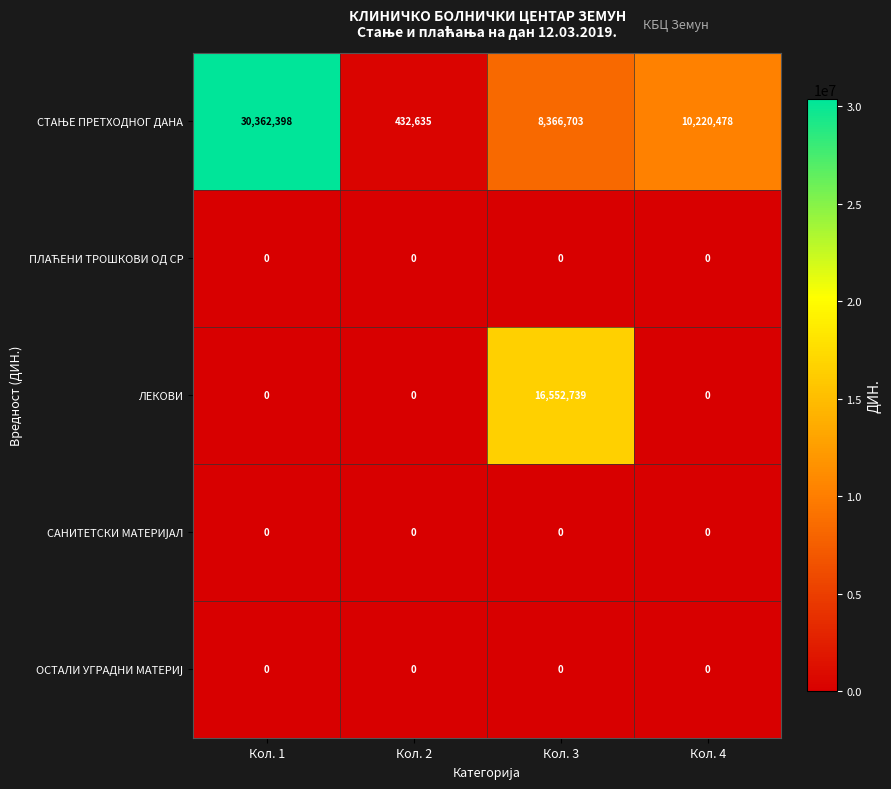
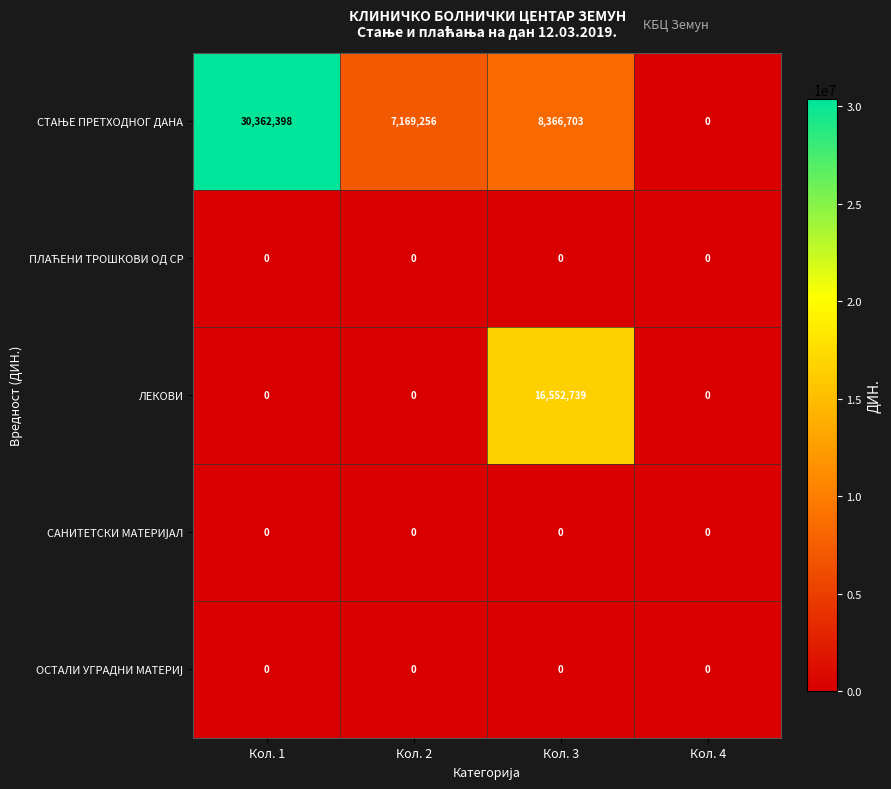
СТАЊЕ ПРЕТХОДНОГ ДАНА, Кол. 2: 432,635 -> 7,169,256
СТАЊЕ ПРЕТХОДНОГ ДАНА, Кол. 4: 10,220,478 -> 0
